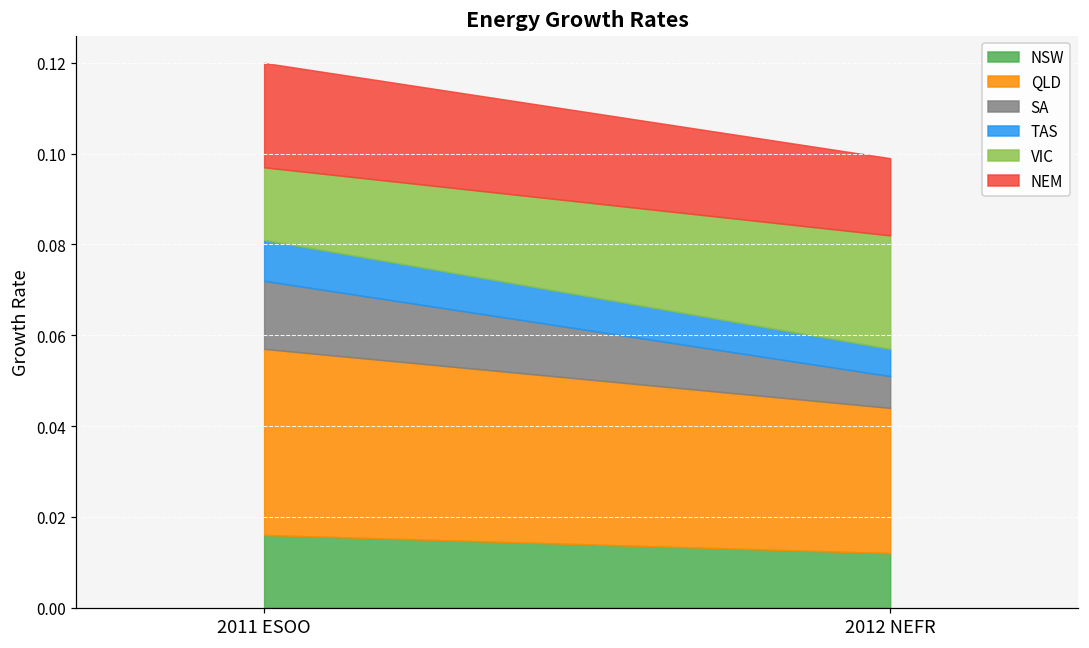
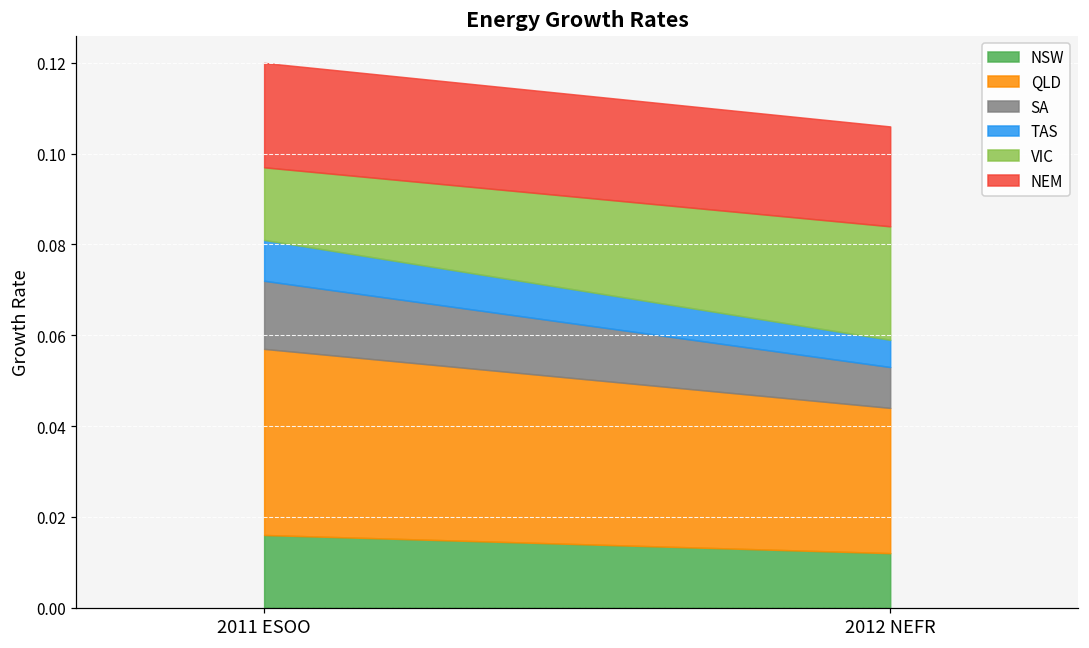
SA, 2012 NEFR: 0.007 -> 0.009
NEM, 2012 NEFR: 0.017 -> 0.022
